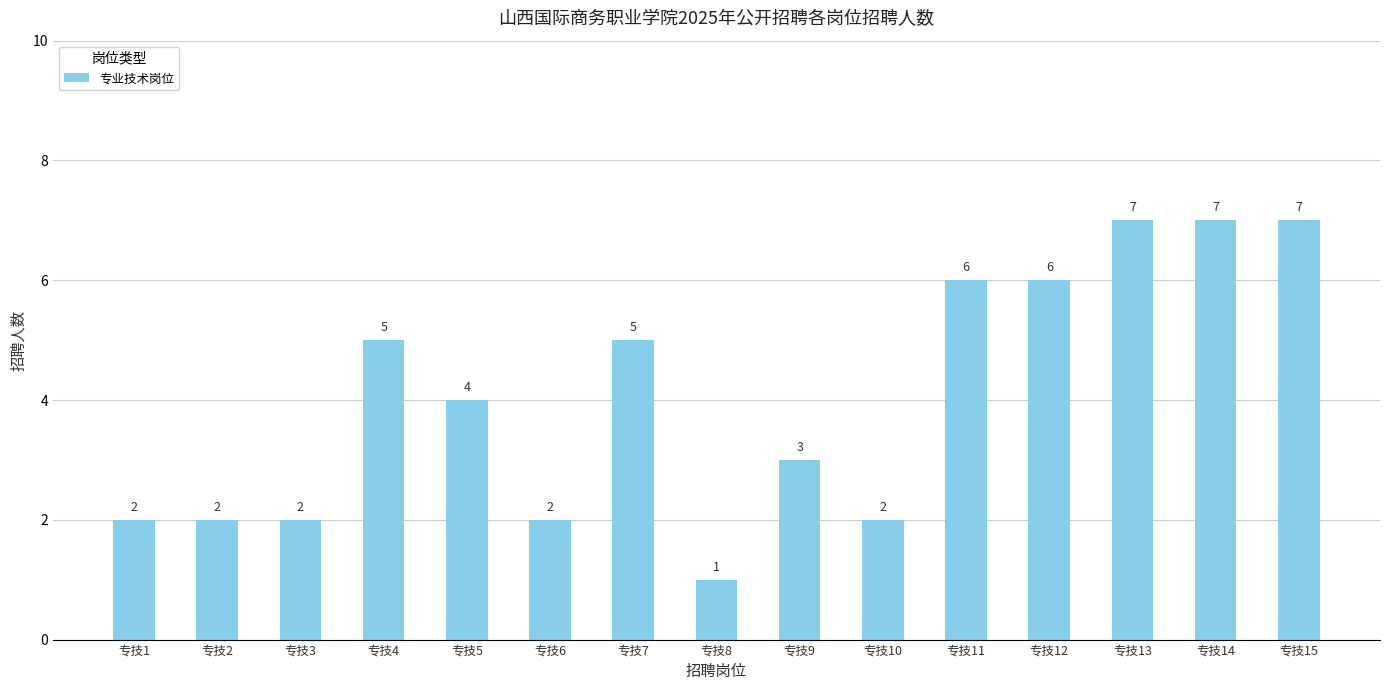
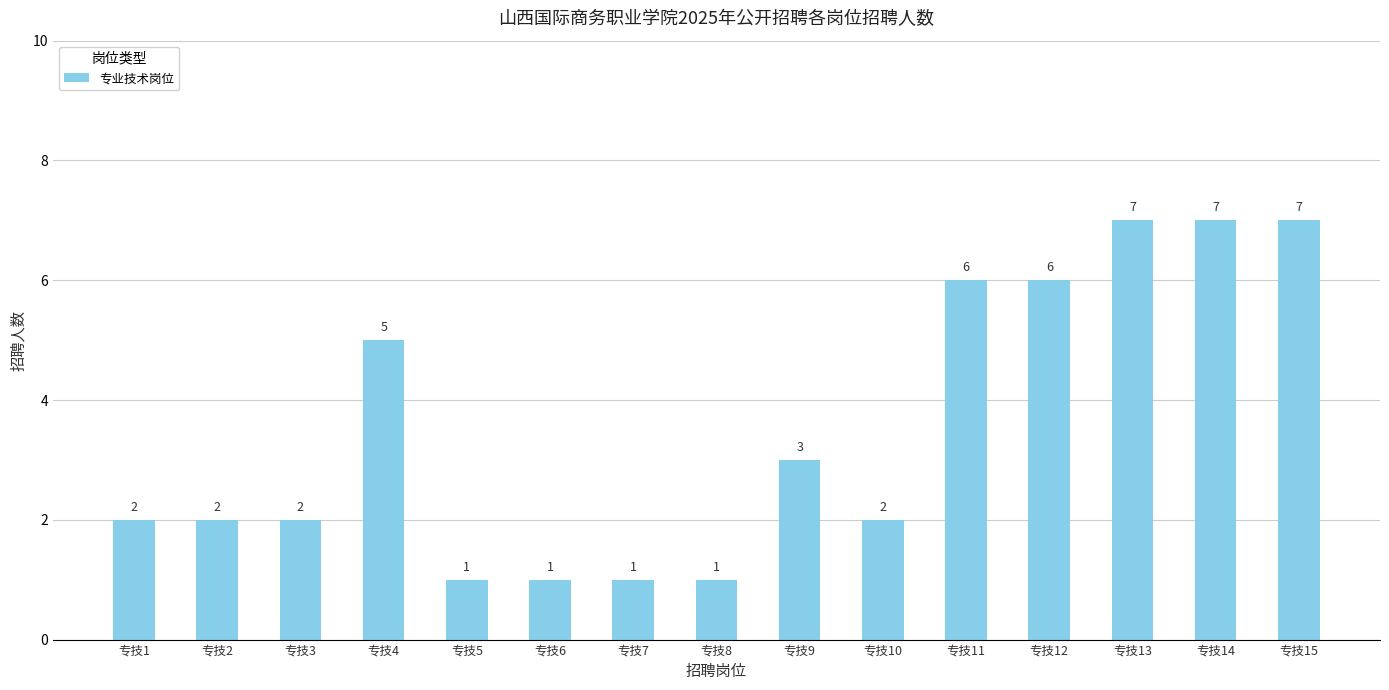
专技5: 4 -> 1
专技6: 2 -> 1
专技7: 5 -> 1
